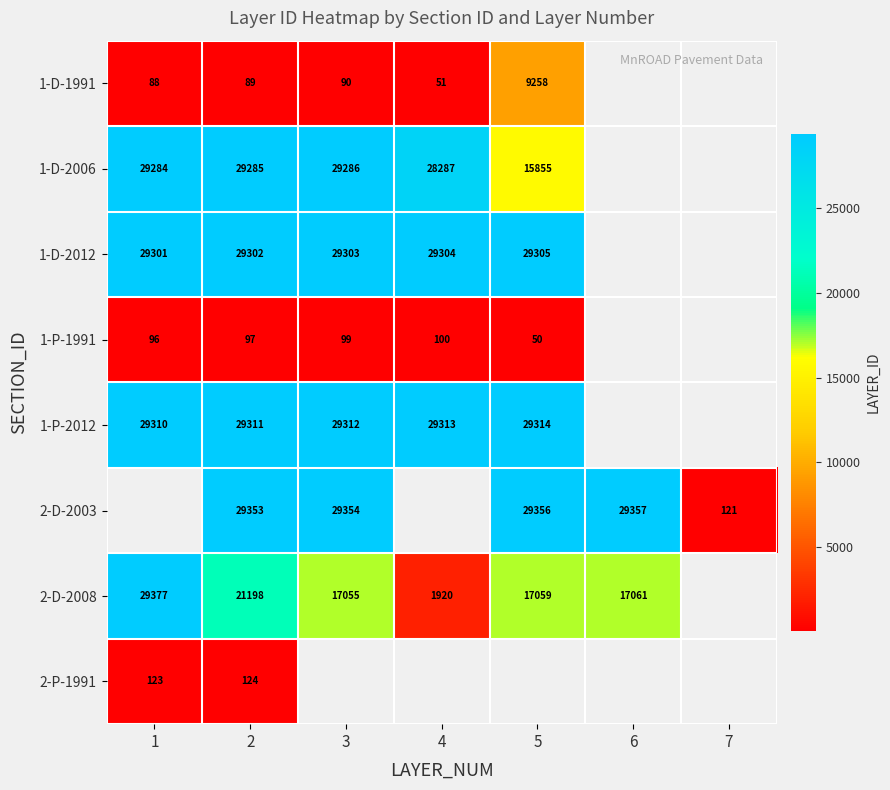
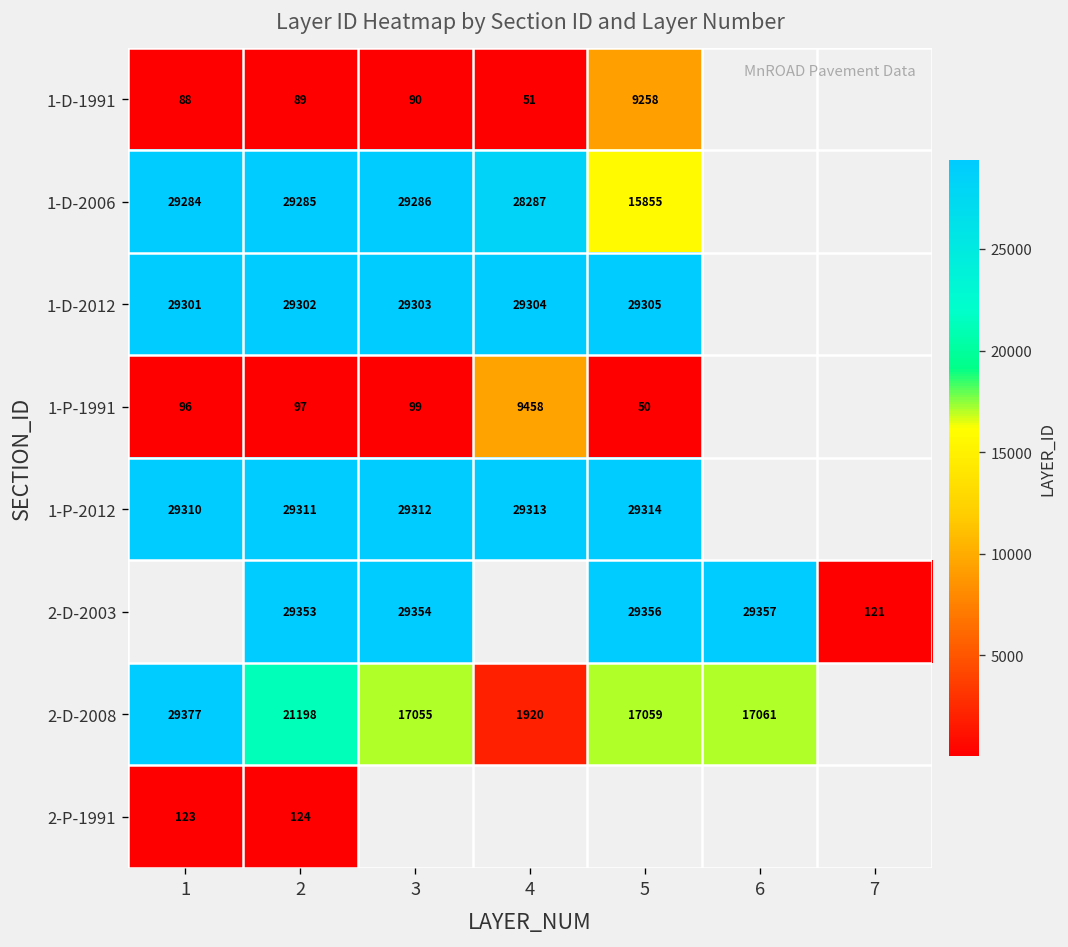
1-P-1991, 4: 100 -> 9458
